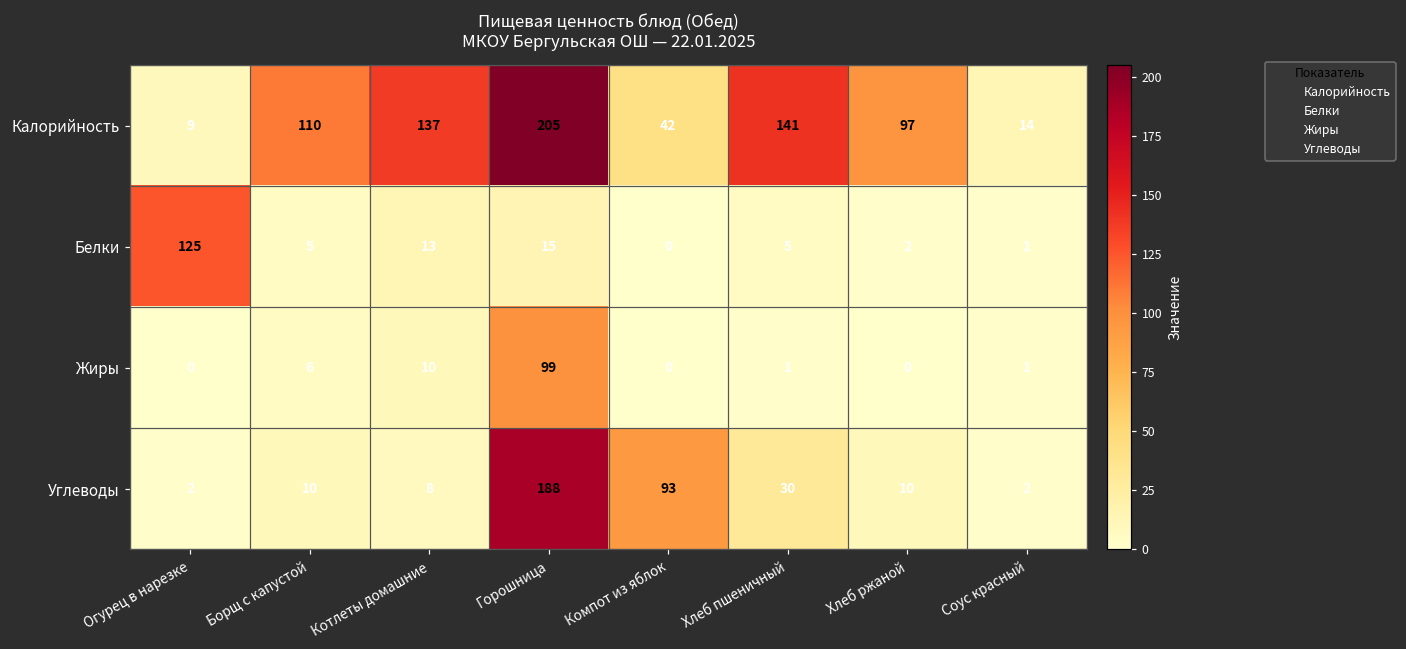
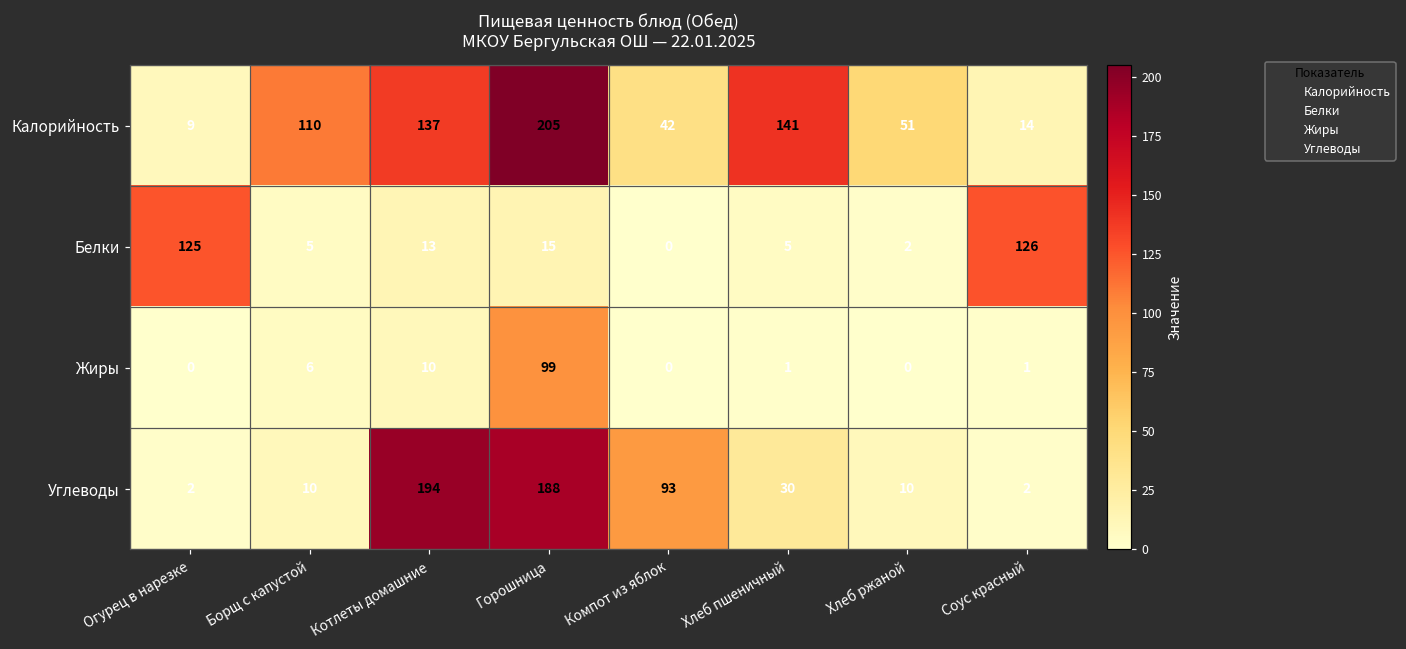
Калорийность, Хлеб ржаной: 97 -> 51
Белки, Соус красный: 1 -> 126
Углеводы, Котлеты домашние: 8 -> 194
